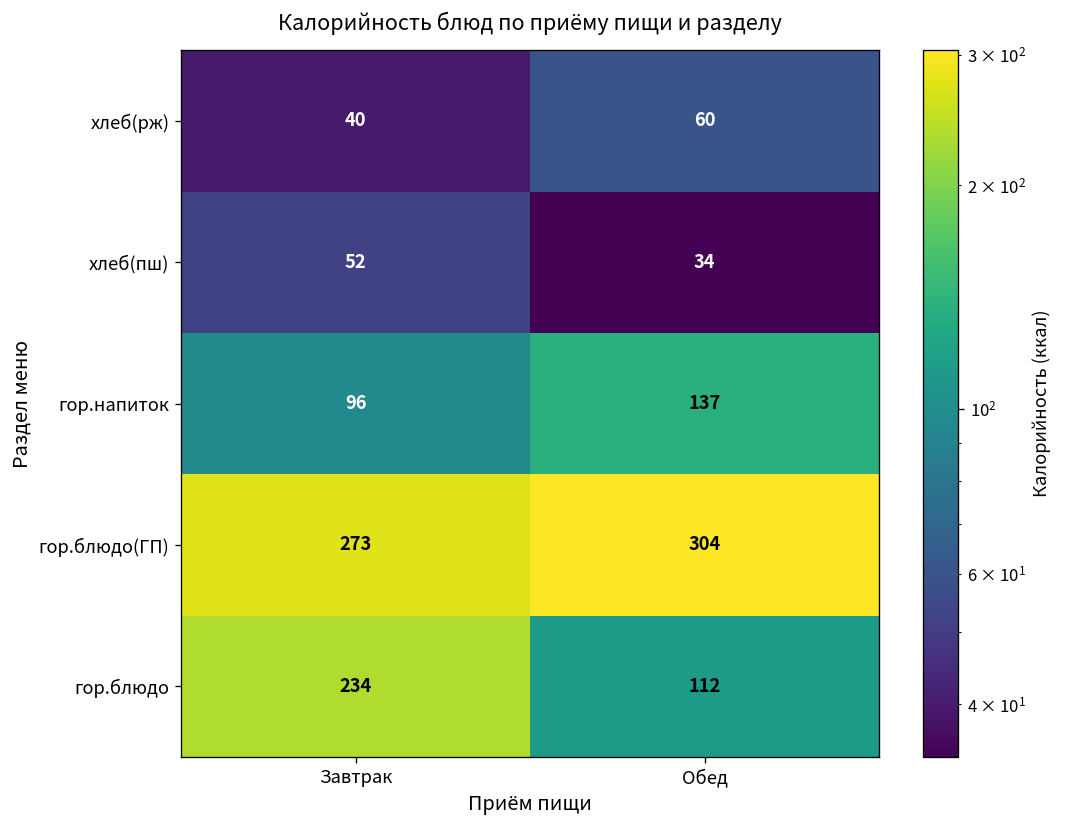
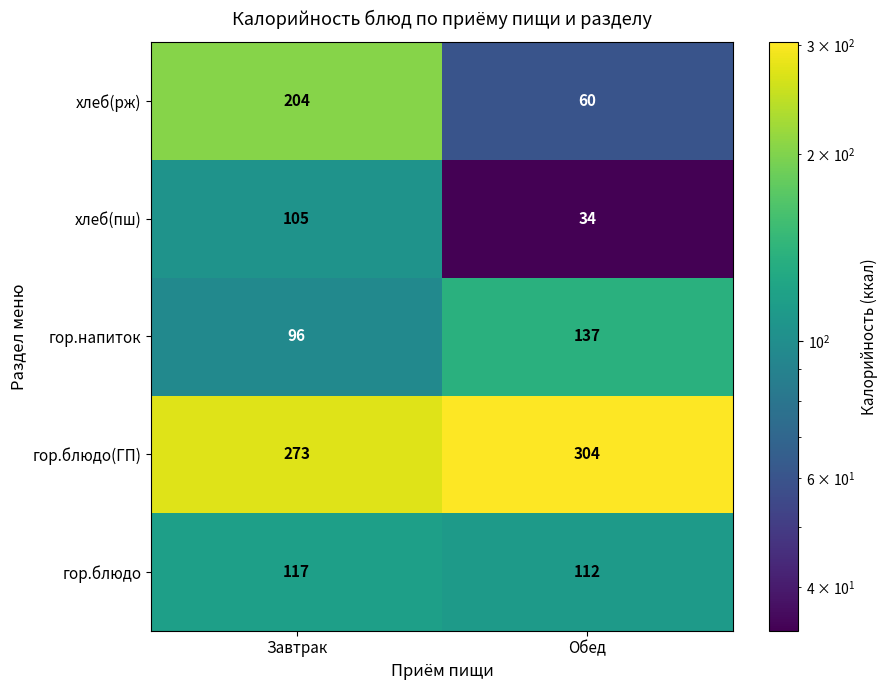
хлеб(рж), Завтрак: 40 -> 204
хлеб(пш), Завтрак: 52 -> 105
гор.блюдо, Завтрак: 234 -> 117
